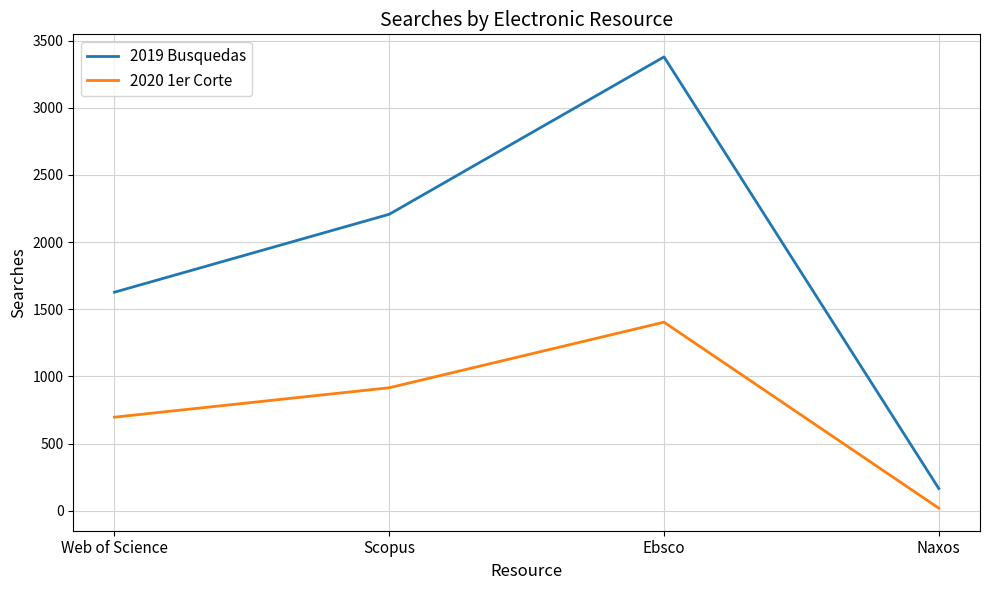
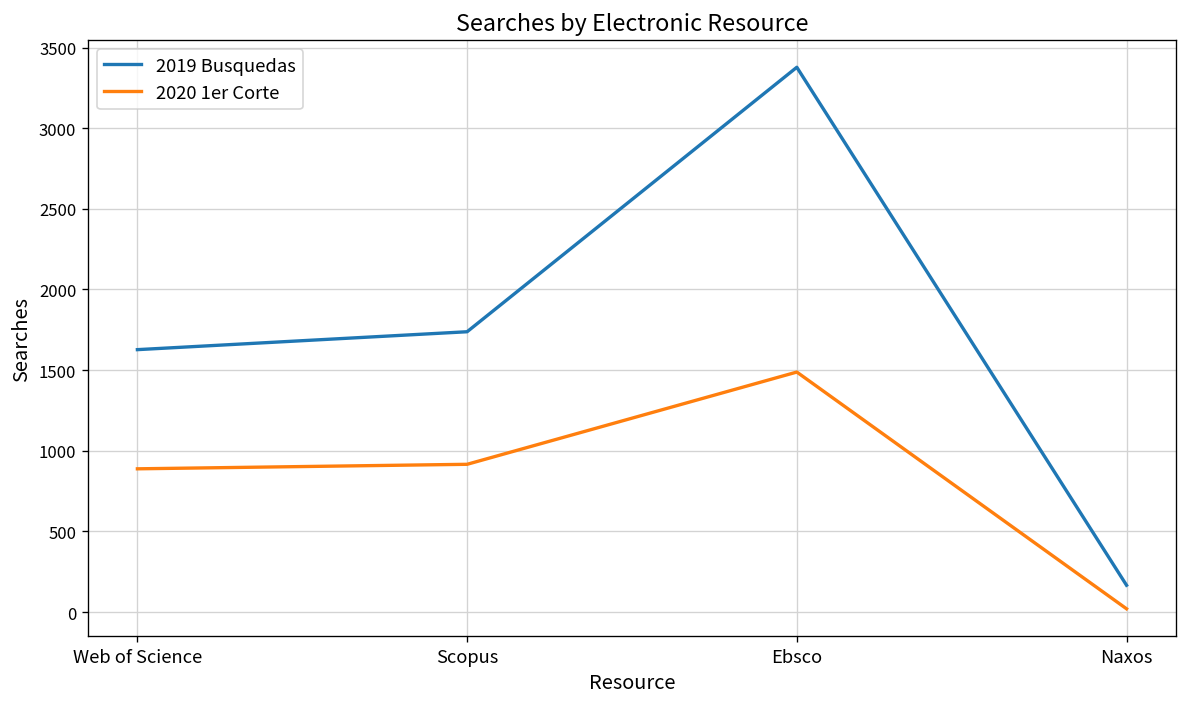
2020 1er Corte, Web of Science: 700 -> 890
2019 Busquedas, Scopus: 2210 -> 1740
2020 1er Corte, Ebsco: 1400 -> 1490
